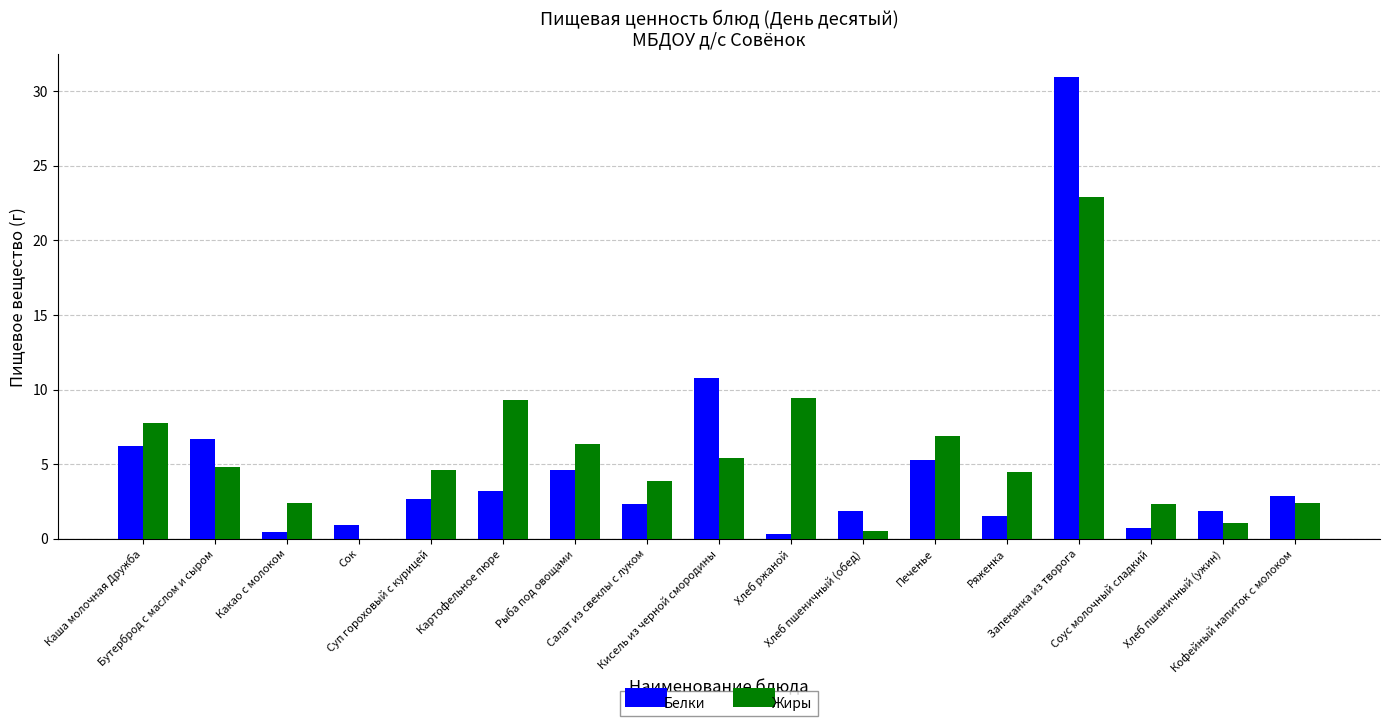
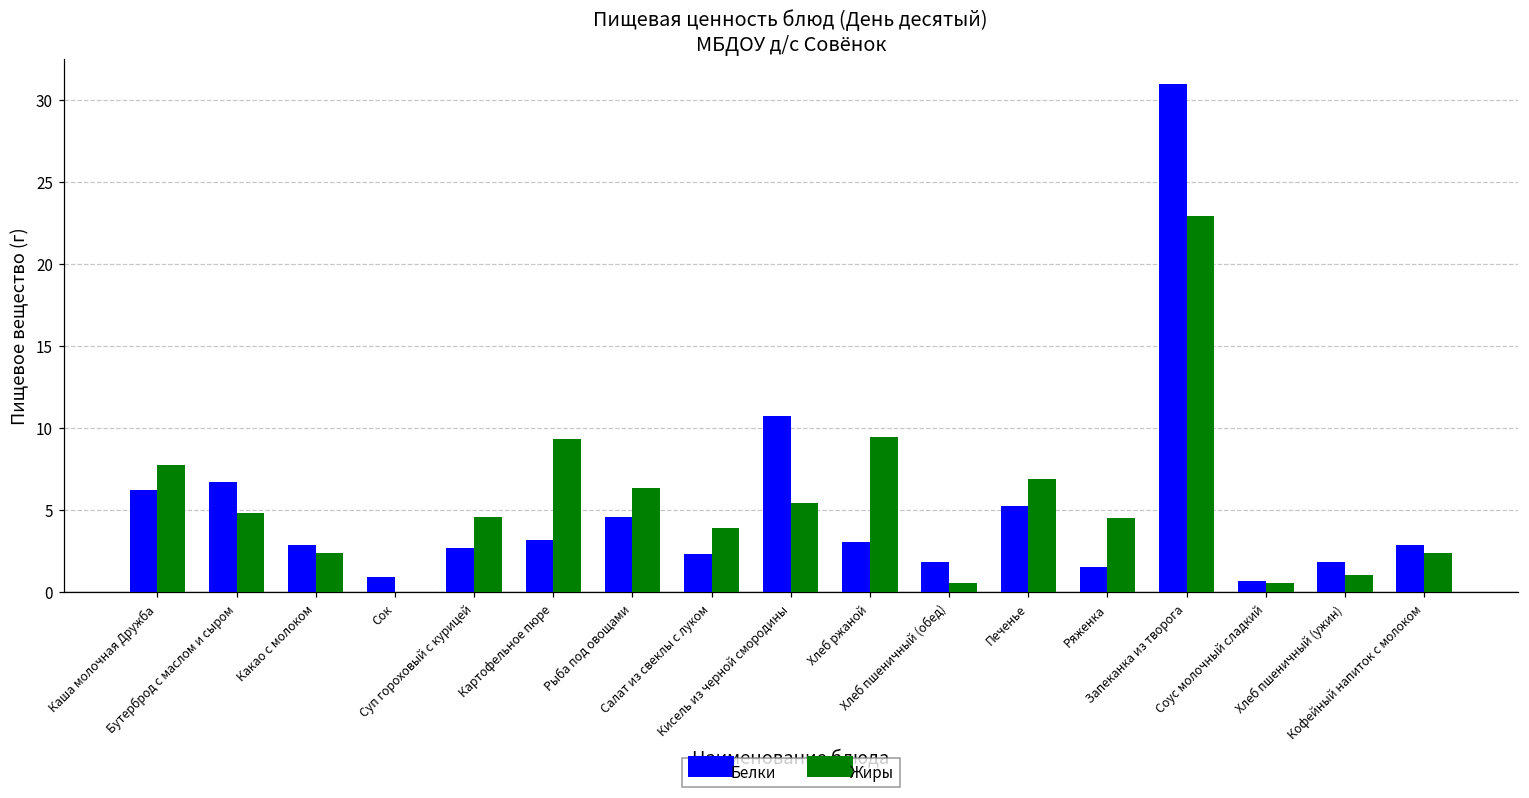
Белки, Какао с молоком: 0.4 -> 2.9
Белки, Хлеб ржаной: 0.3 -> 3.1
Жиры, Соус молочный сладкий: 2.3 -> 0.6
